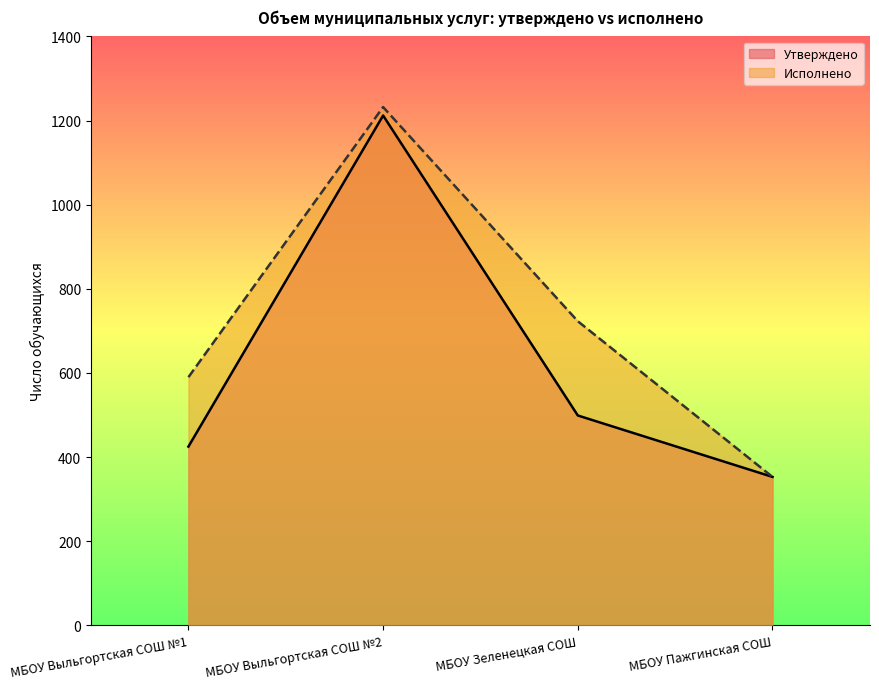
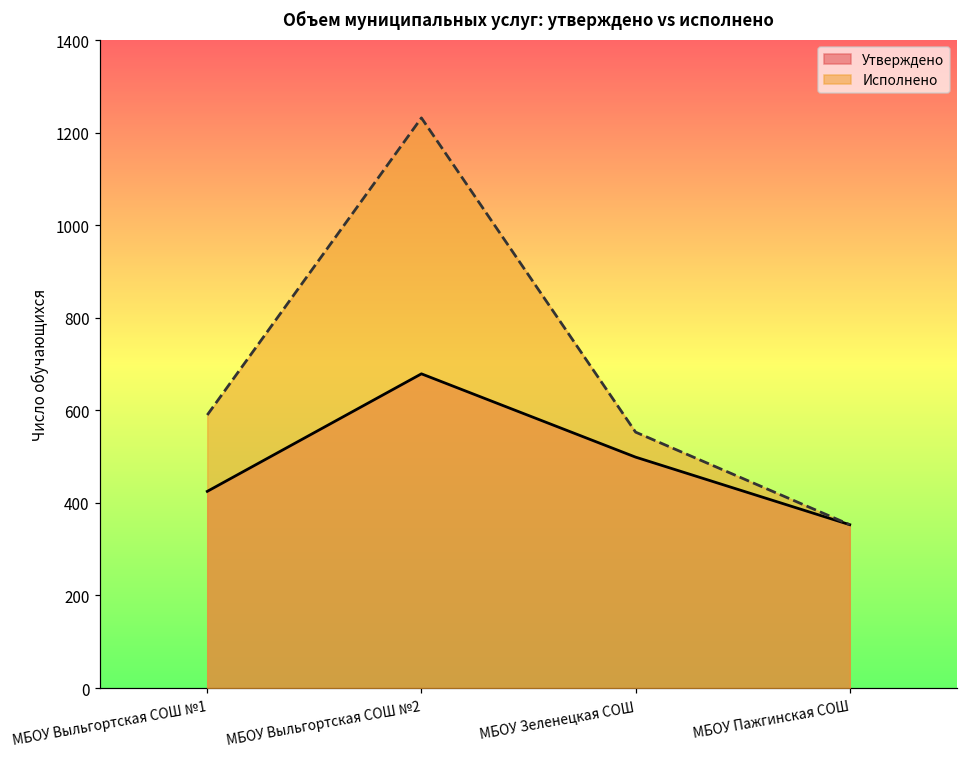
Утверждено, МБОУ Выльгортская СОШ №2: 1210 -> 680
Исполнено, МБОУ Зеленецкая СОШ: 720 -> 550
